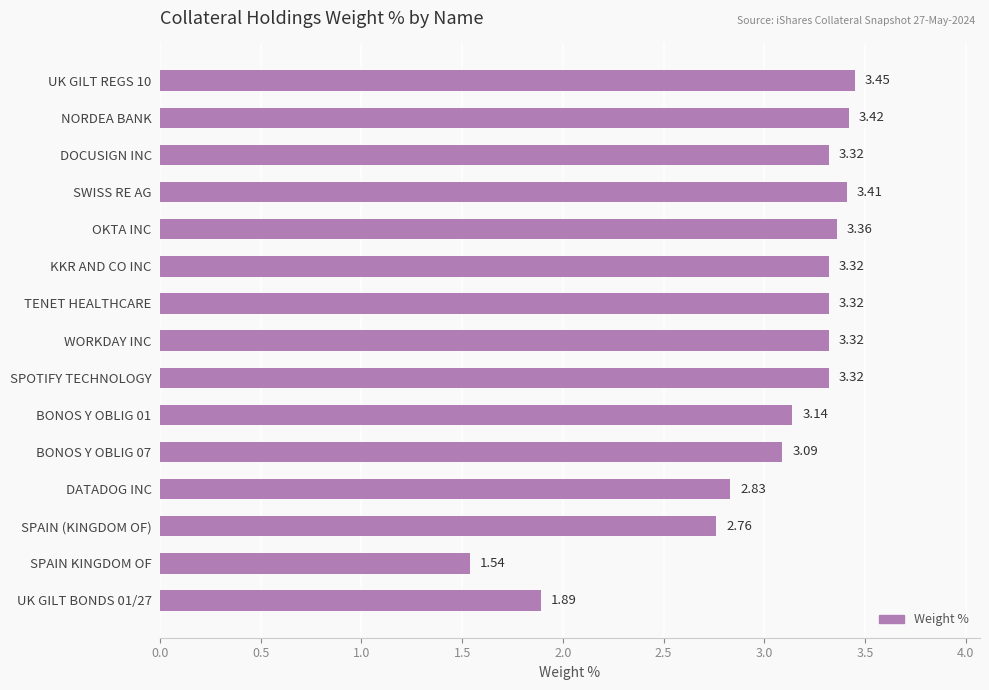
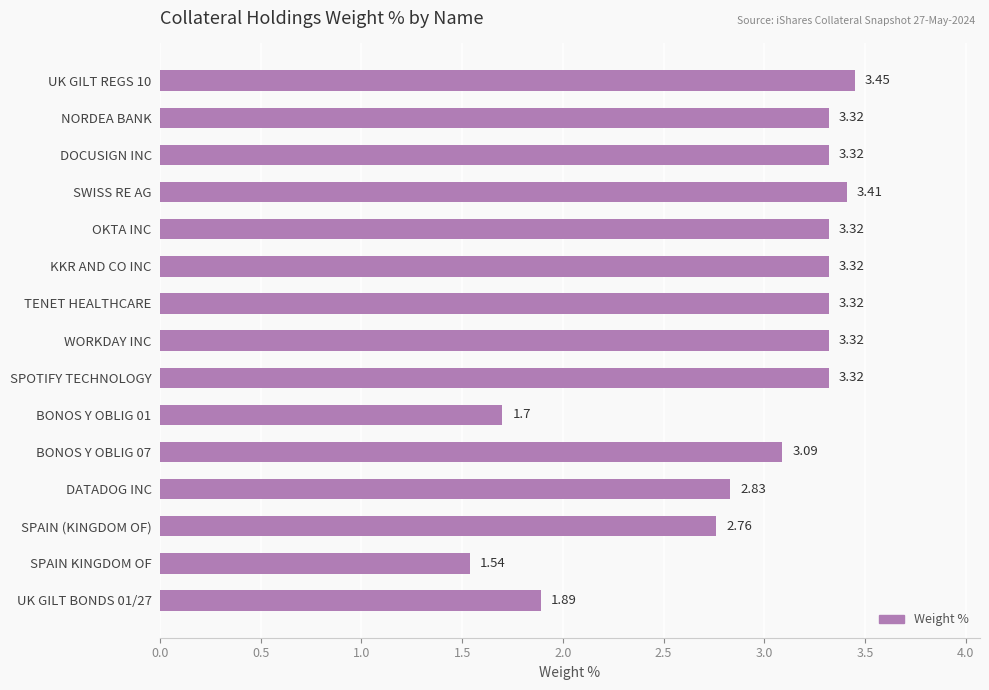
NORDEA BANK: 3.42 -> 3.32
OKTA INC: 3.36 -> 3.32
BONOS Y OBLIG 01: 3.14 -> 1.7
